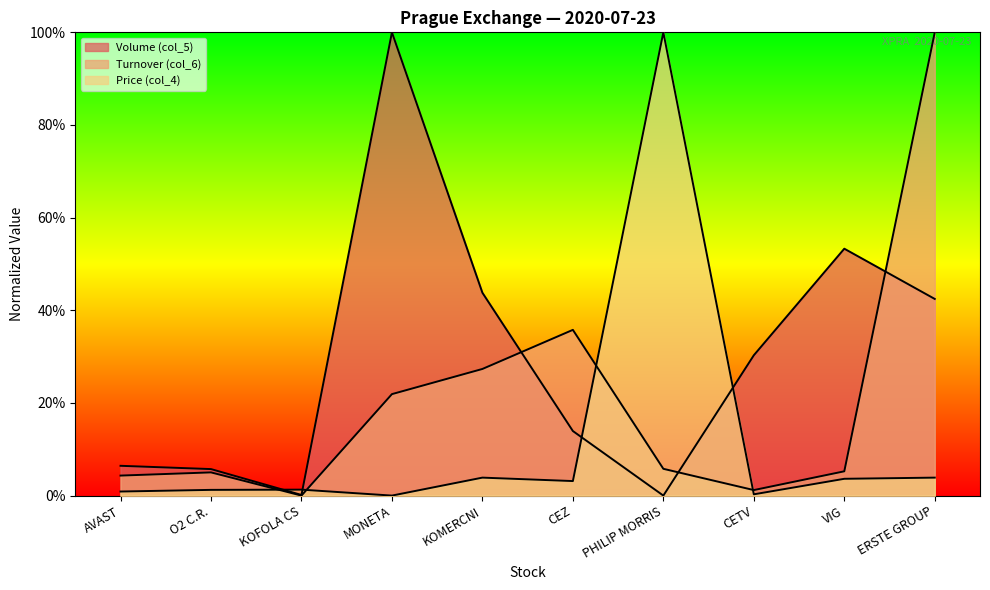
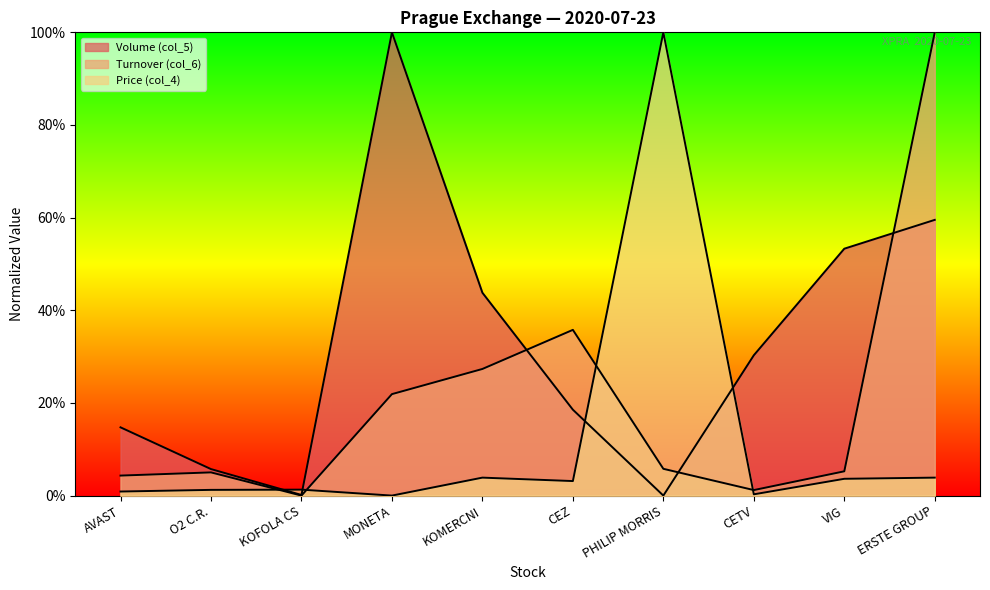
Volume (col_5), AVAST: 6% -> 15%
Volume (col_5), CEZ: 14% -> 19%
Volume (col_5), ERSTE GROUP: 42% -> 60%
